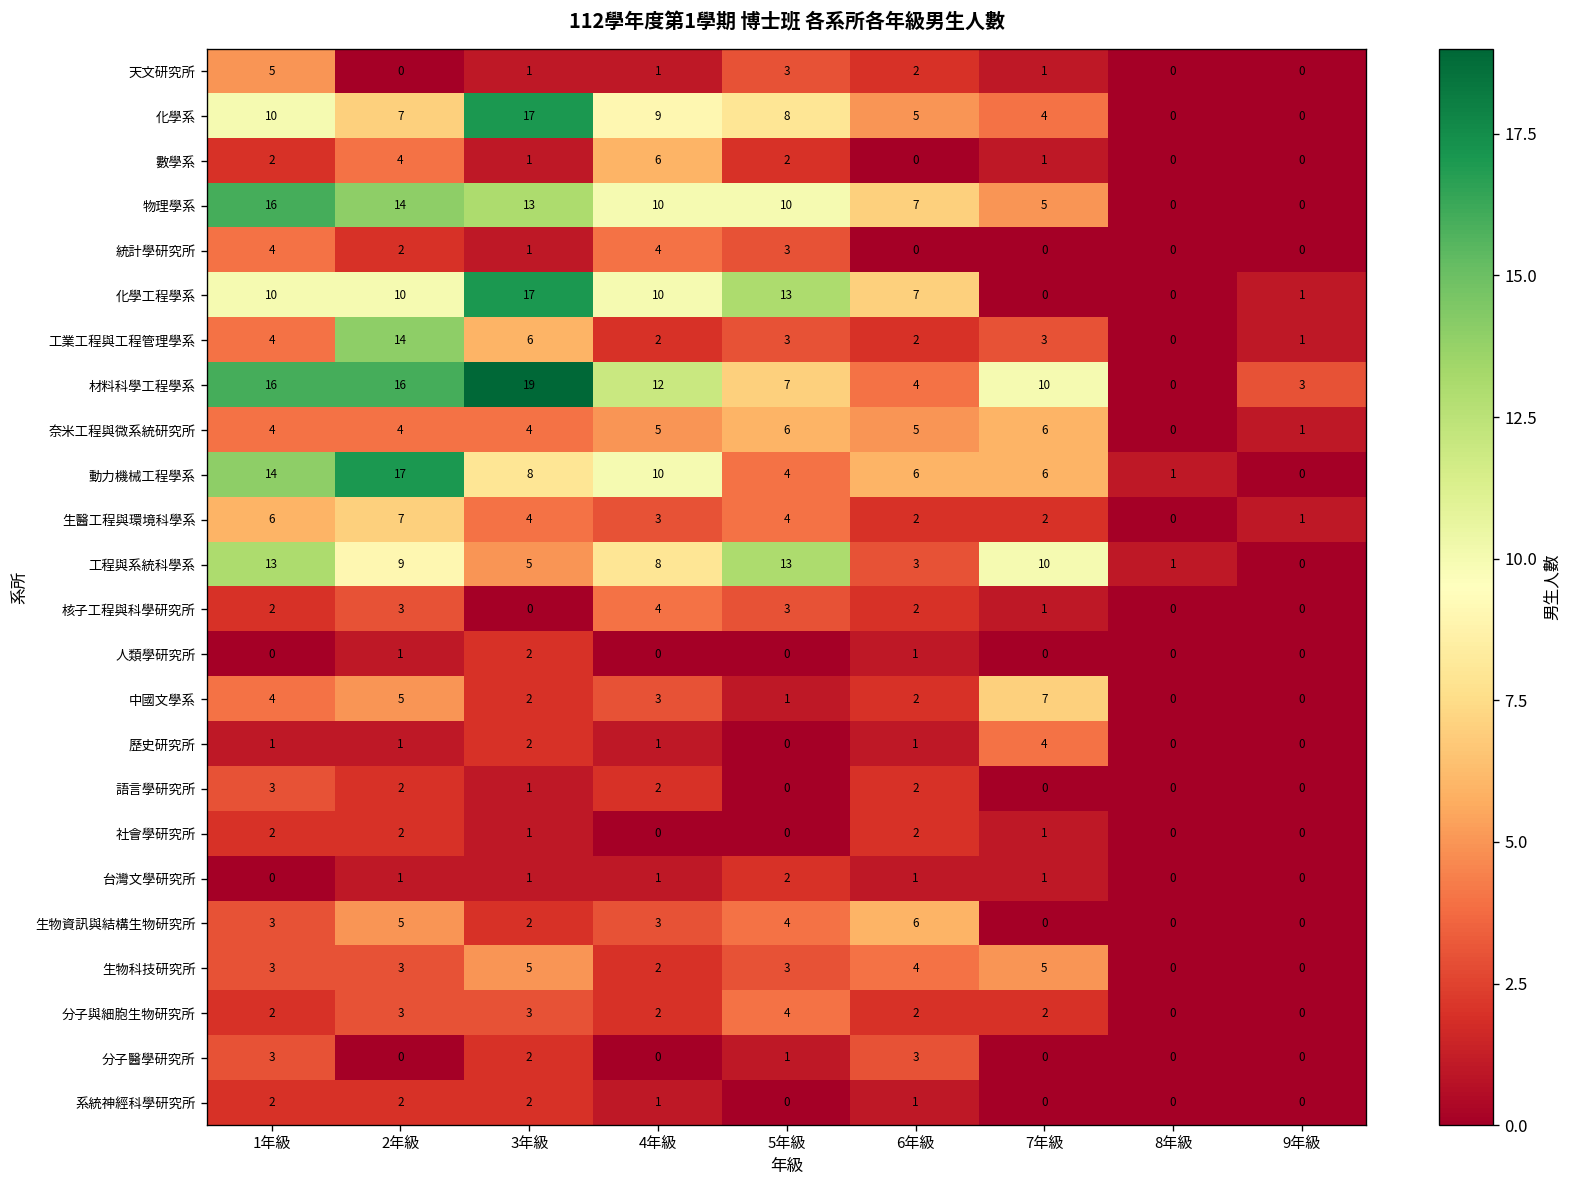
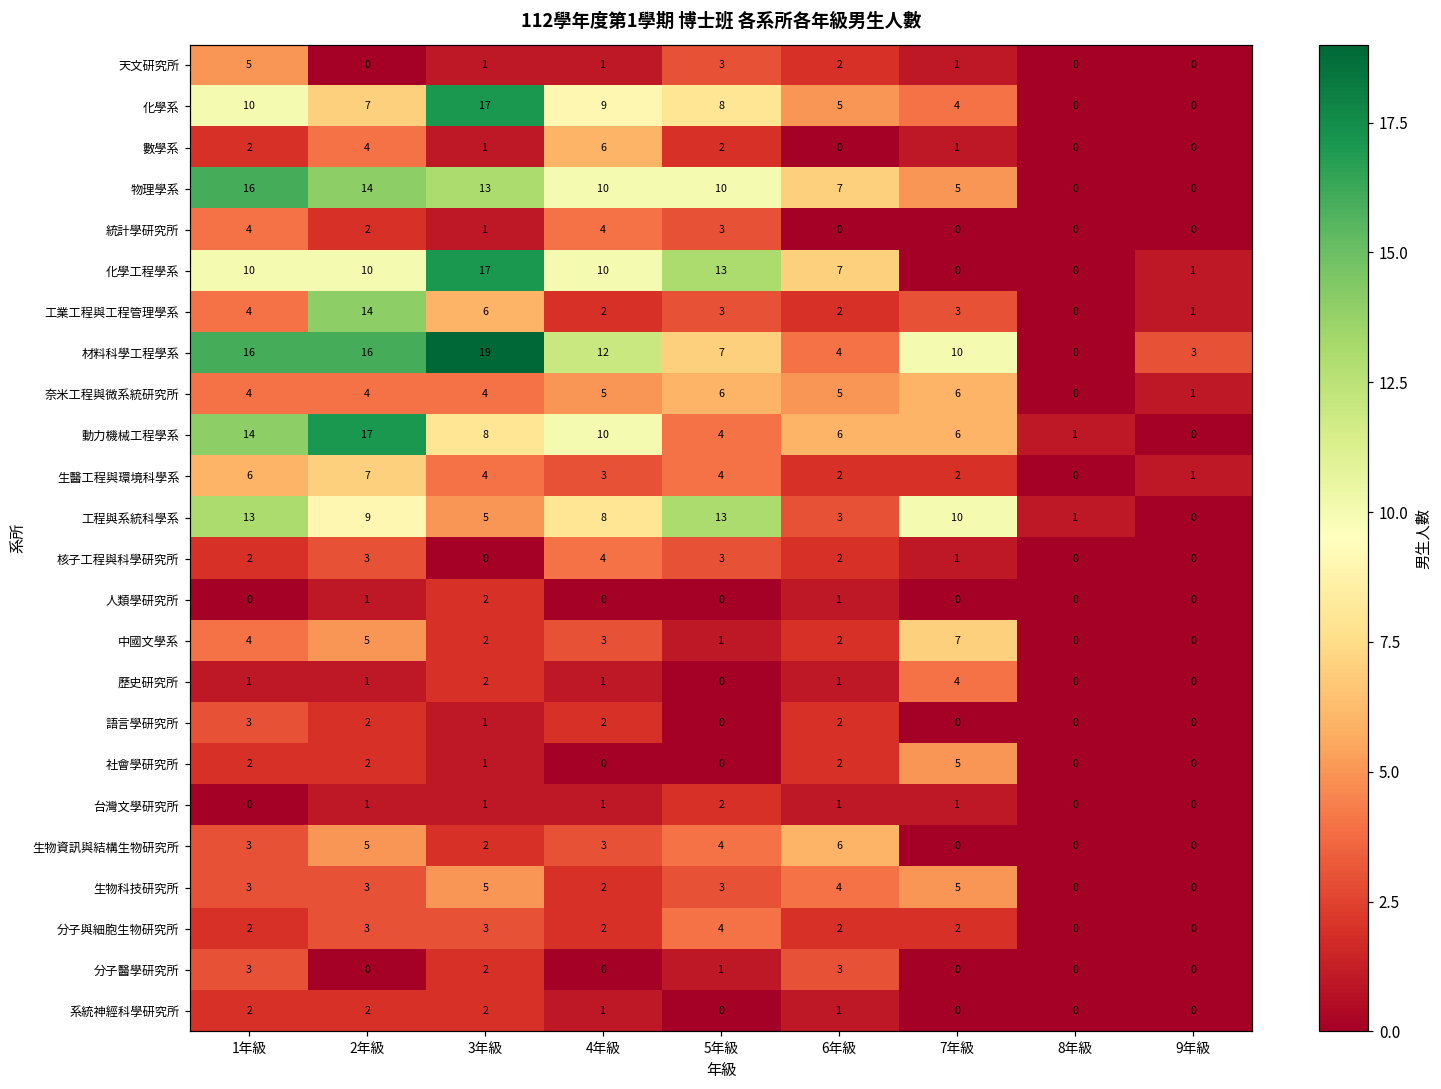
社會學研究所, 7年級: 1 -> 5
